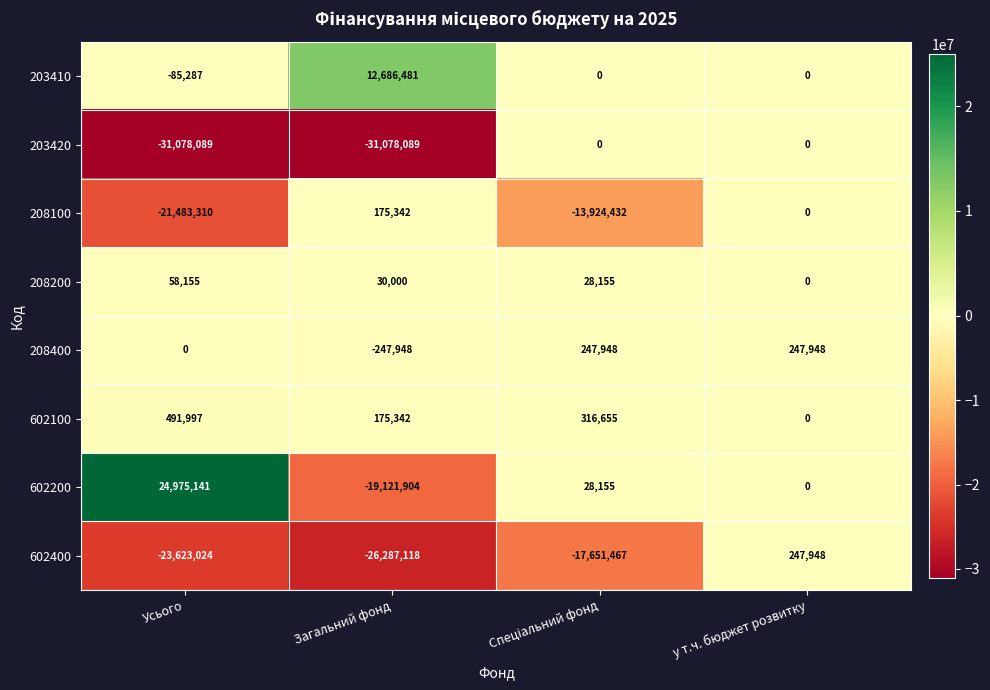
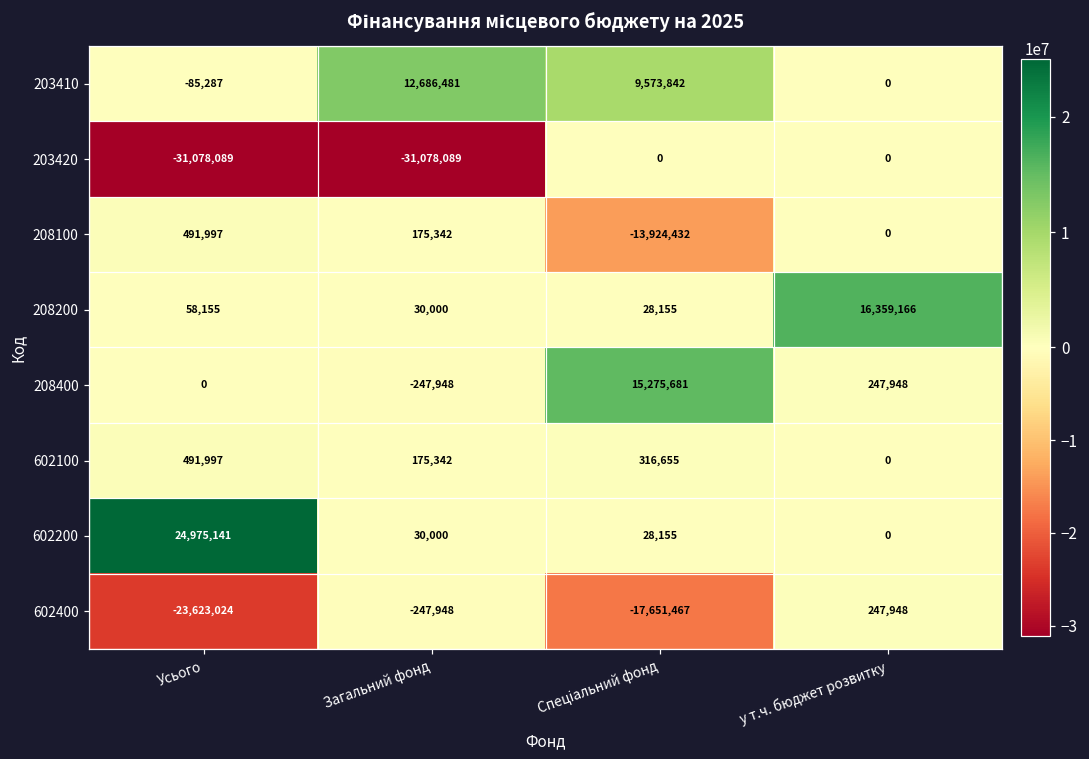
203410, Спеціальний фонд: 0 -> 9,573,842
208100, Усього: -21,483,310 -> 491,997
208200, у т.ч. бюджет розвитку: 0 -> 16,359,166
208400, Спеціальний фонд: 247,948 -> 15,275,681
602200, Загальний фонд: -19,121,904 -> 30,000
602400, Загальний фонд: -26,287,118 -> -247,948
